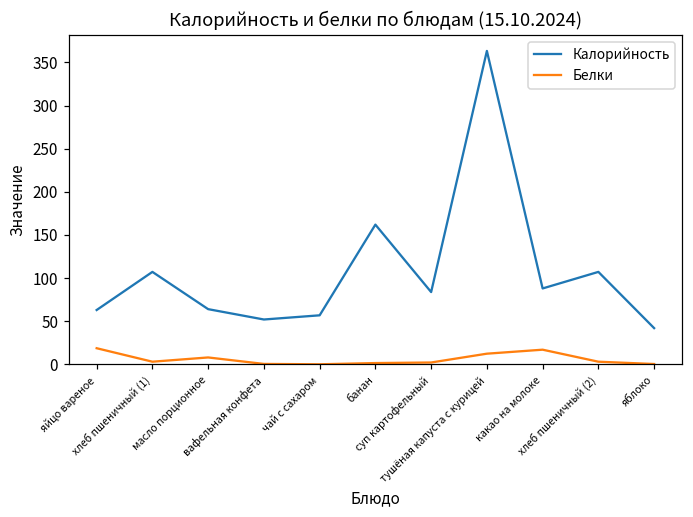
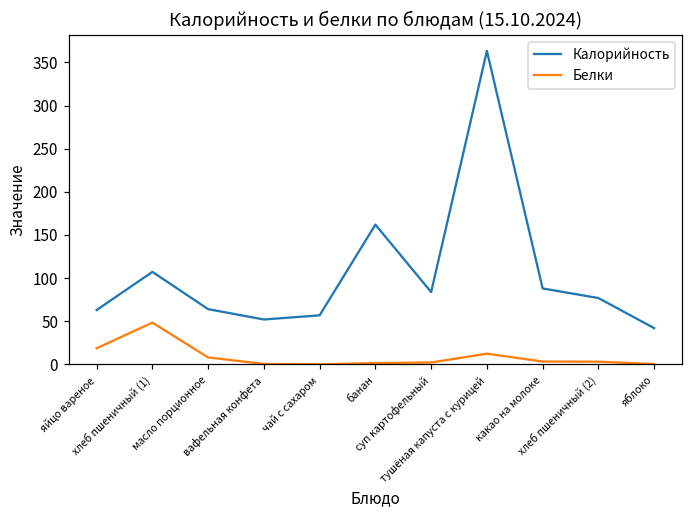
Белки, хлеб пшеничный (1): 0 -> 50
Белки, какао на молоке: 20 -> 0
Калорийность, хлеб пшеничный (2): 110 -> 80
